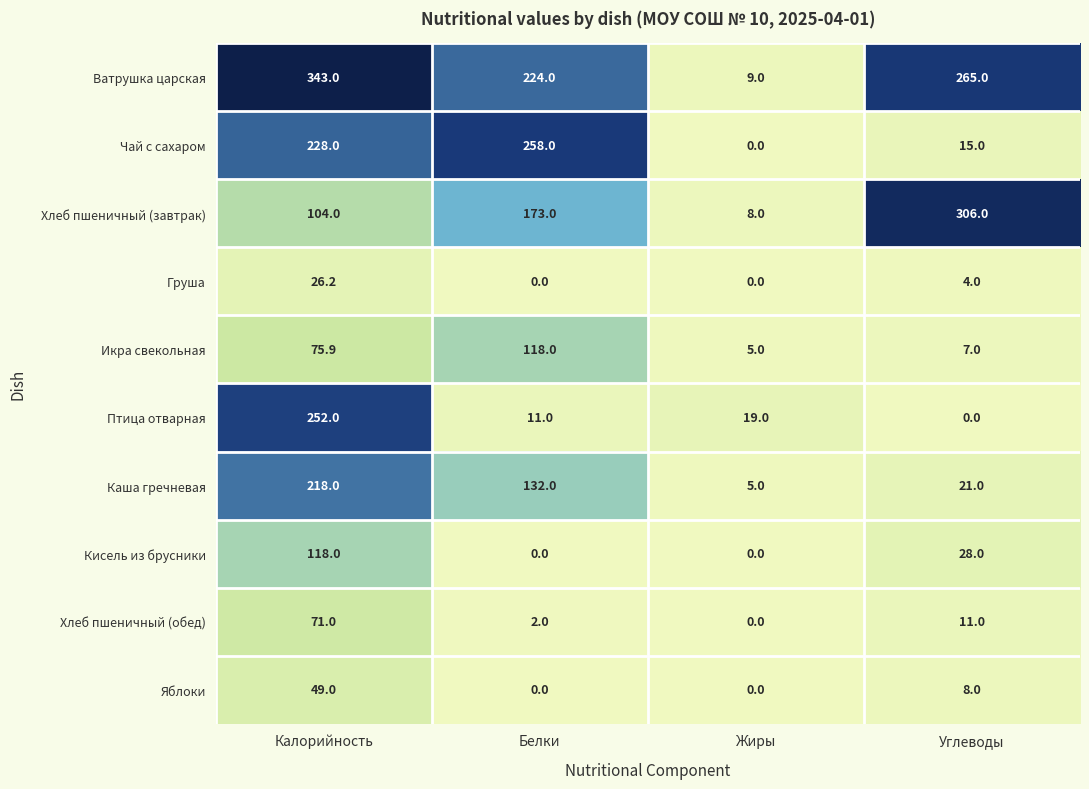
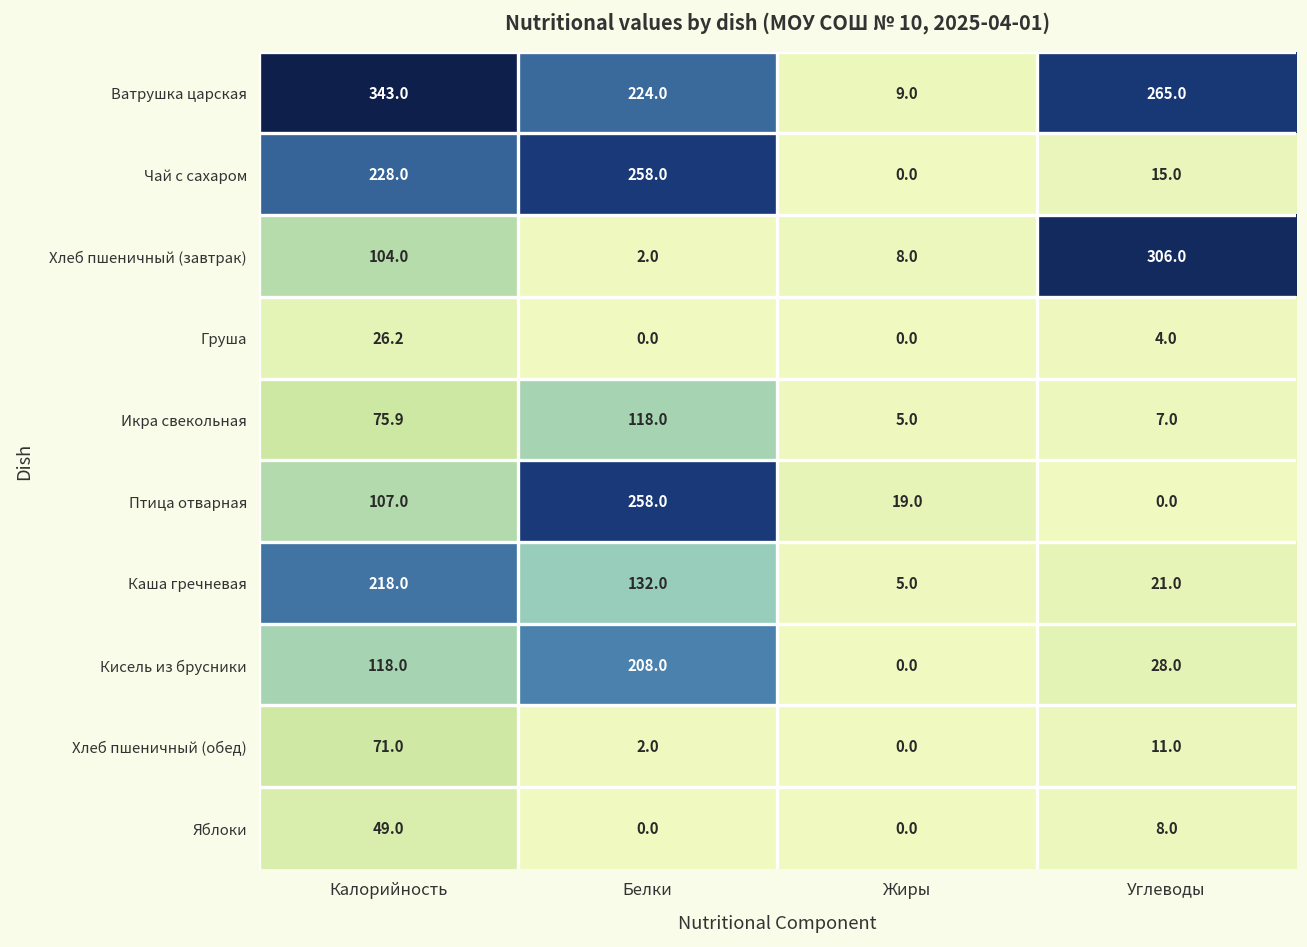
Хлеб пшеничный (завтрак), Белки: 173.0 -> 2.0
Птица отварная, Калорийность: 252.0 -> 107.0
Птица отварная, Белки: 11.0 -> 258.0
Кисель из брусники, Белки: 0.0 -> 208.0
